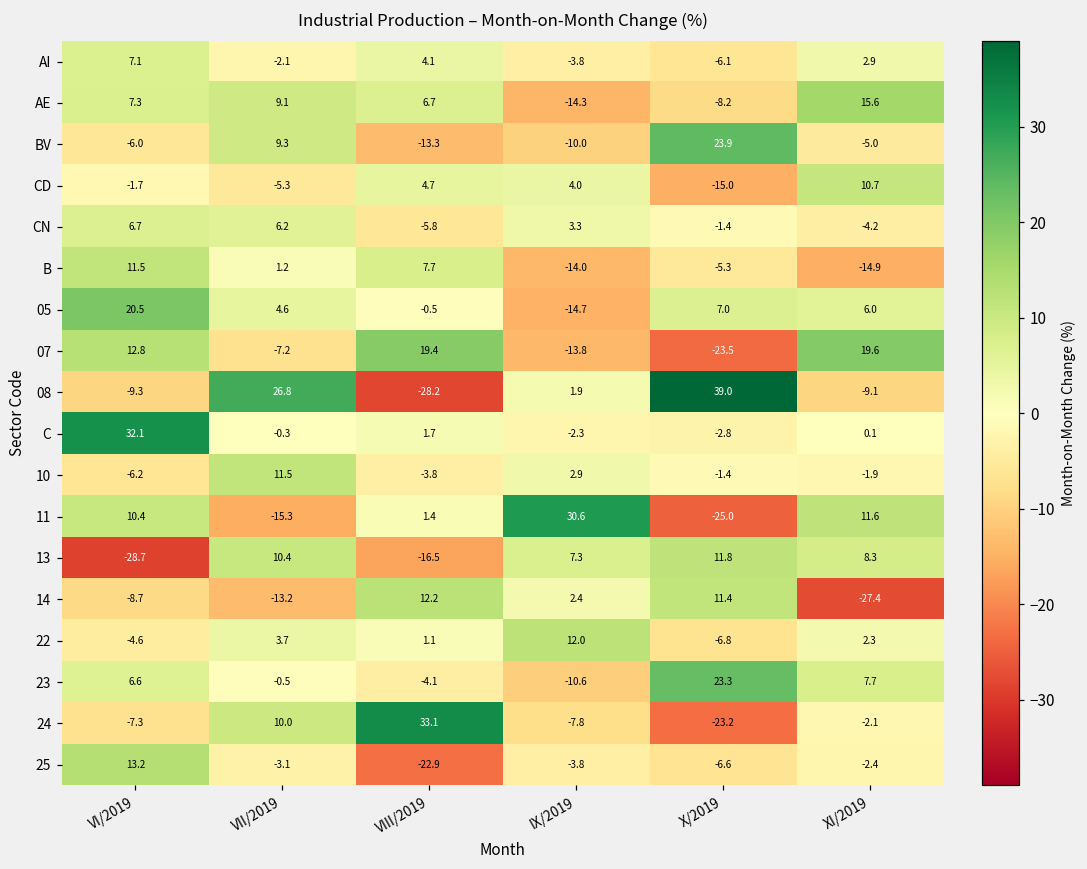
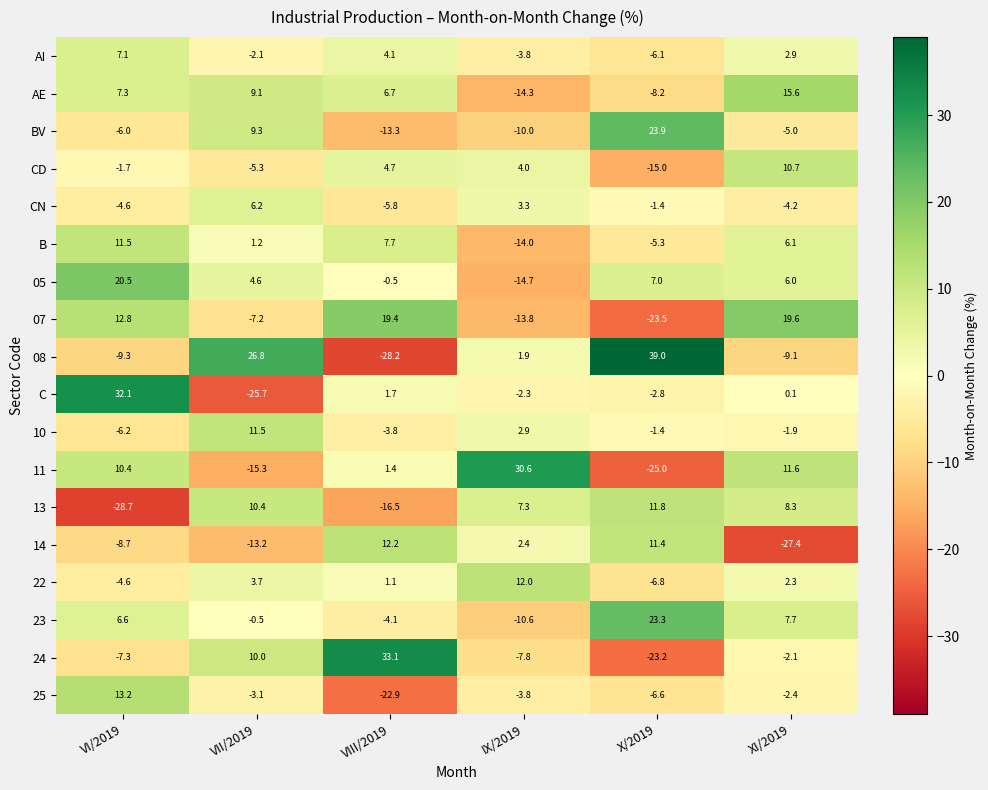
CN, VI/2019: 6.7 -> -4.6
B, XI/2019: -14.9 -> 6.1
C, VII/2019: -0.3 -> -25.7
